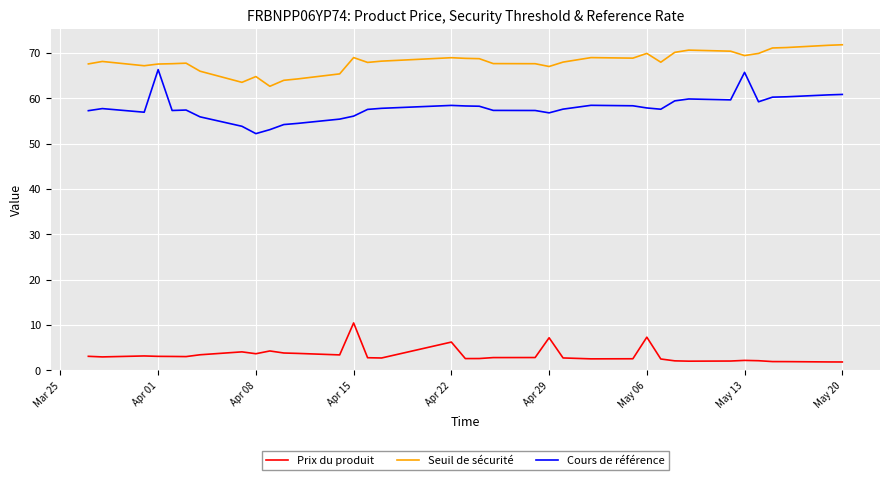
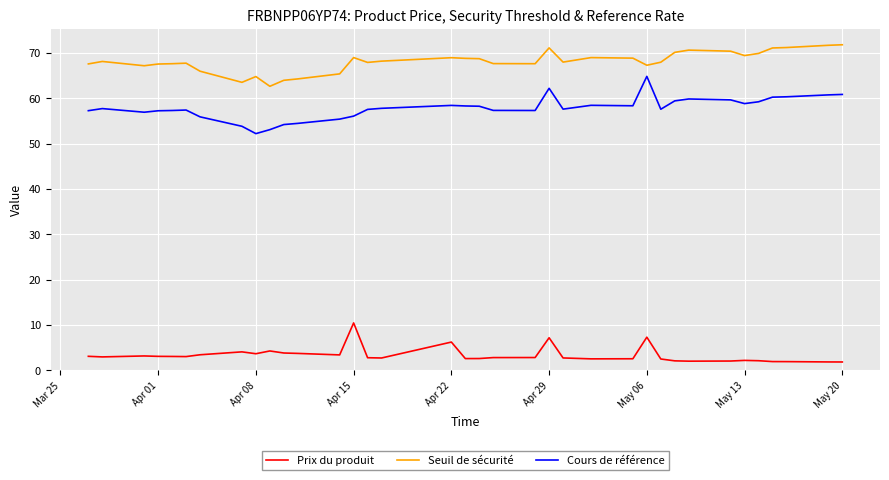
Cours de référence, Apr 01: 66 -> 57
Seuil de sécurité, Apr 29: 67 -> 71
Cours de référence, Apr 29: 57 -> 62
Seuil de sécurité, May 06: 70 -> 67
Cours de référence, May 06: 58 -> 65
Cours de référence, May 13: 66 -> 59
